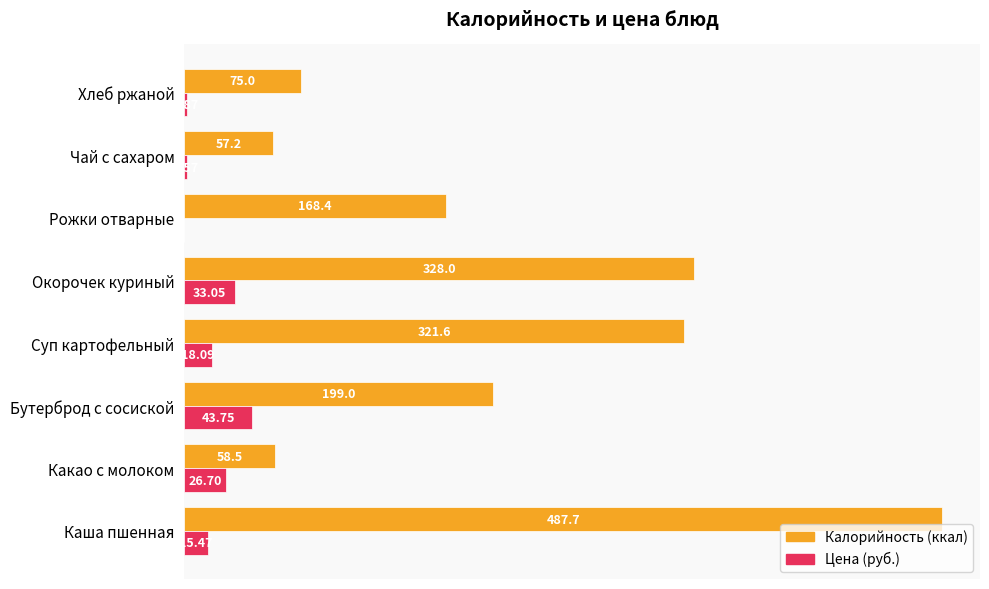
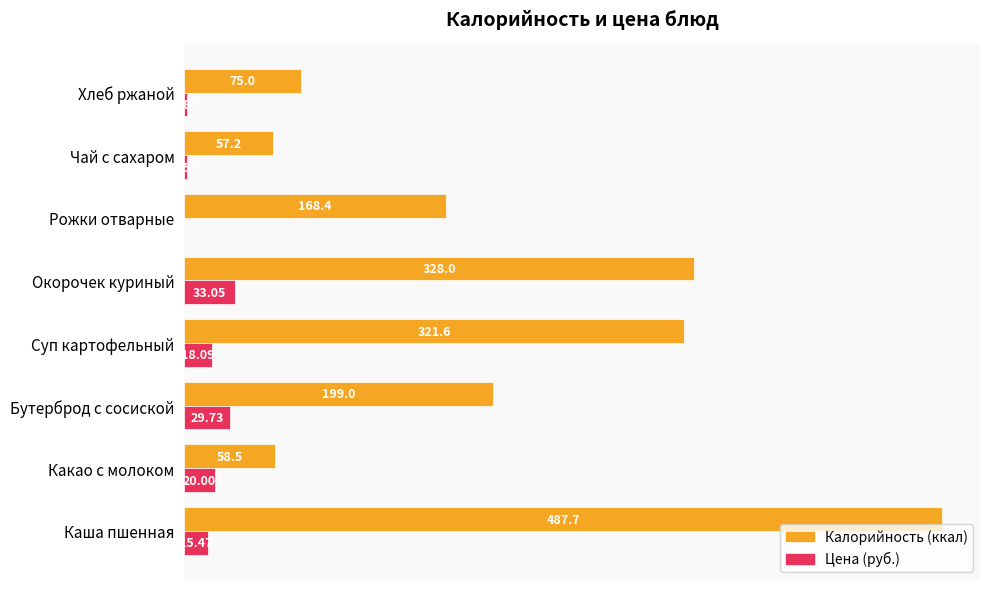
Цена (руб.), Бутерброд с сосиской: 43.75 -> 29.73
Цена (руб.), Какао с молоком: 26.70 -> 20.00
